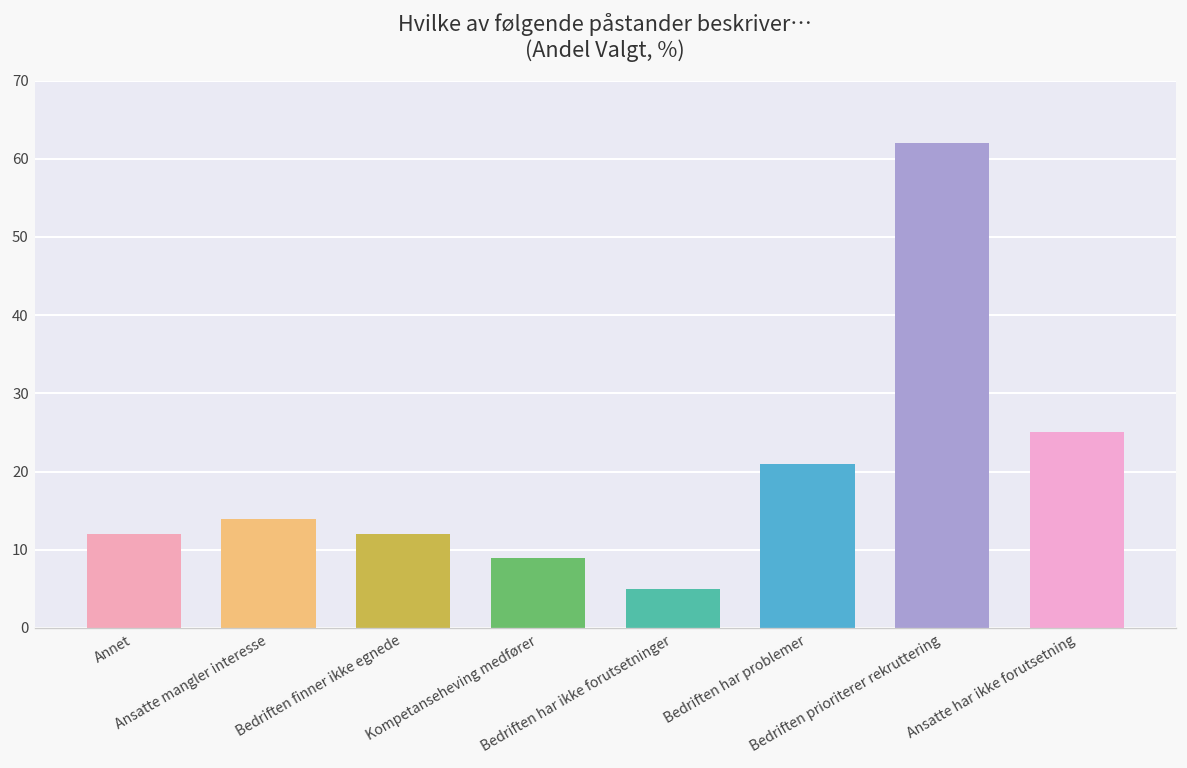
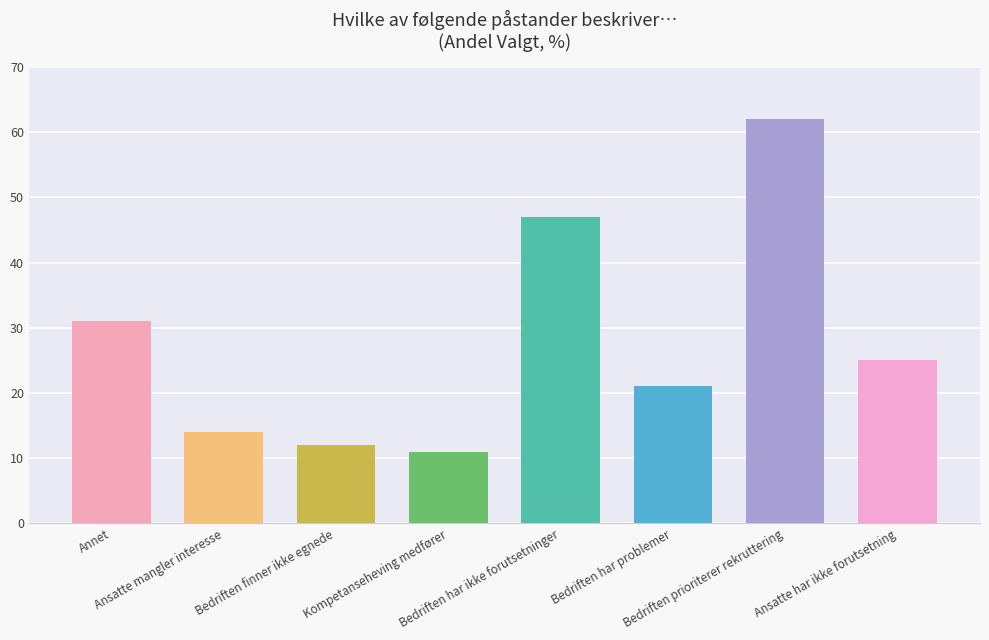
Annet: 12 -> 31
Kompetanseheving medfører: 9 -> 11
Bedriften har ikke forutsetninger: 5 -> 47
